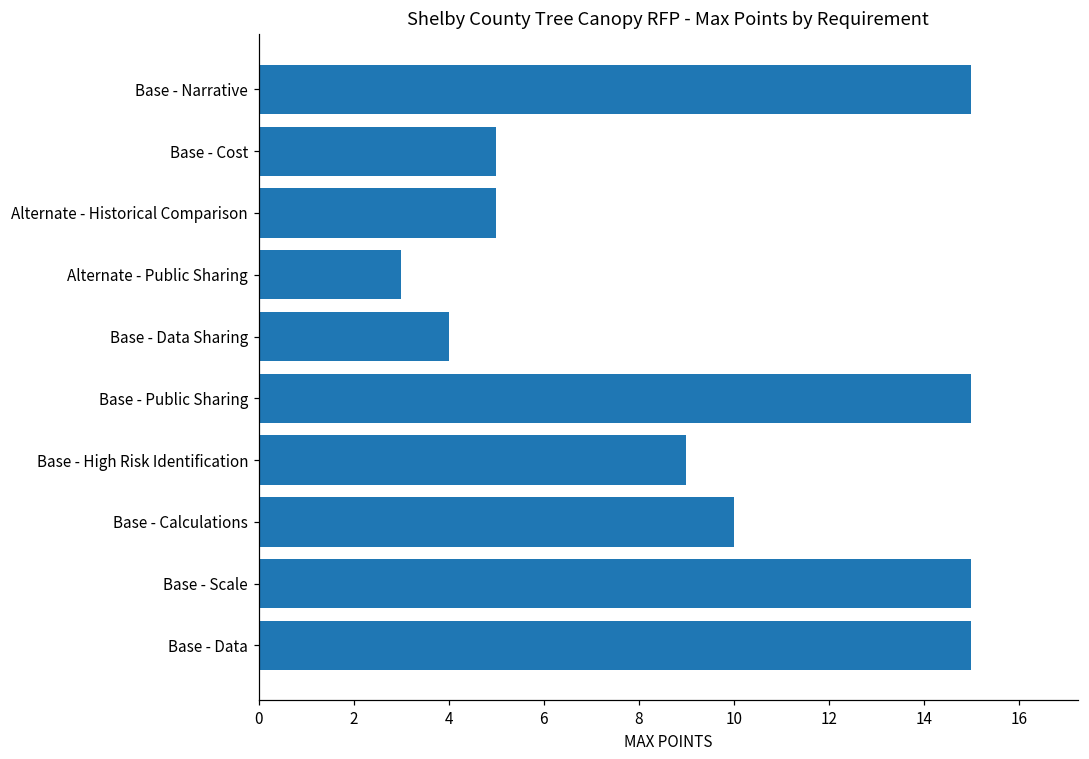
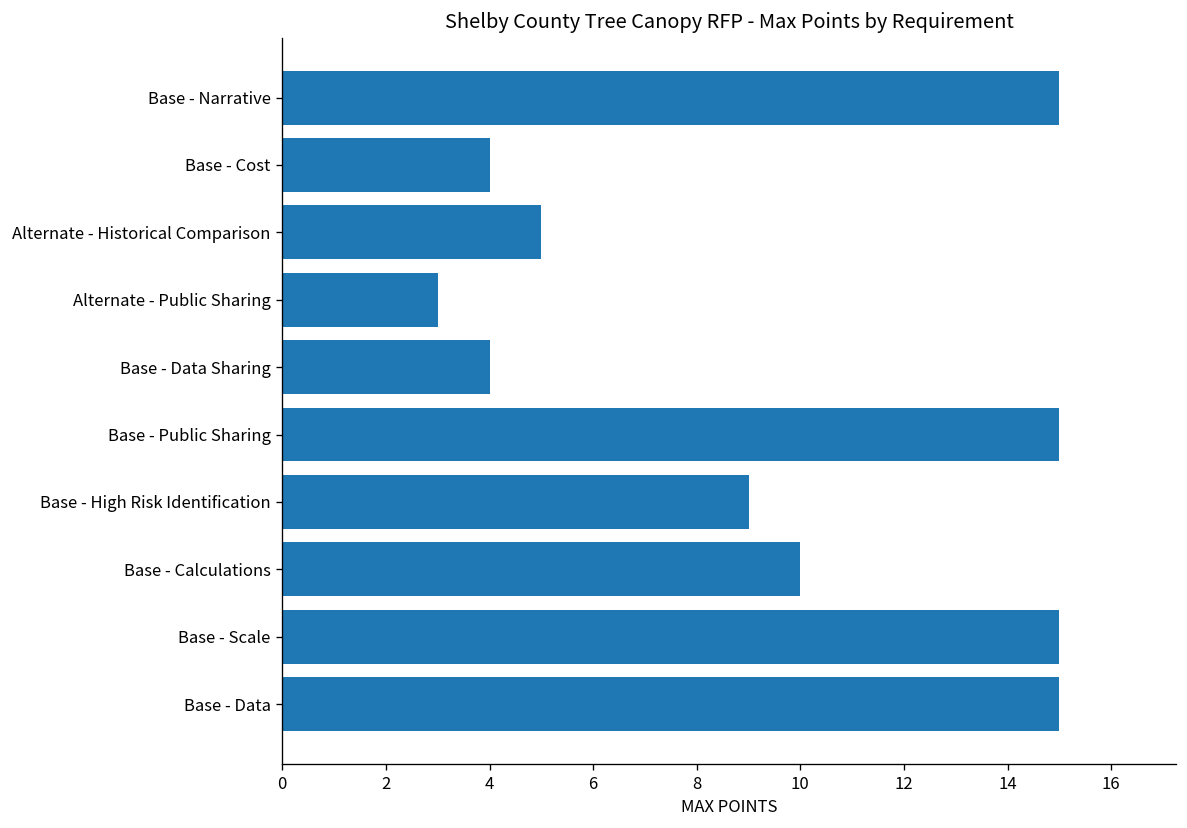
Base - Cost: 5 -> 4
